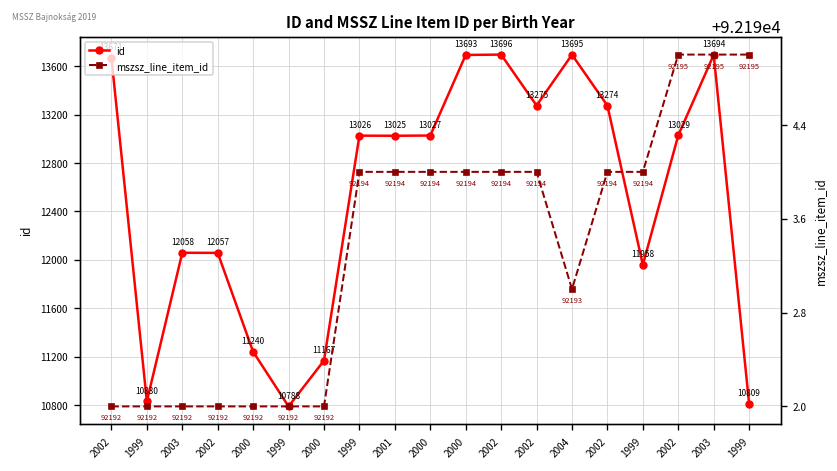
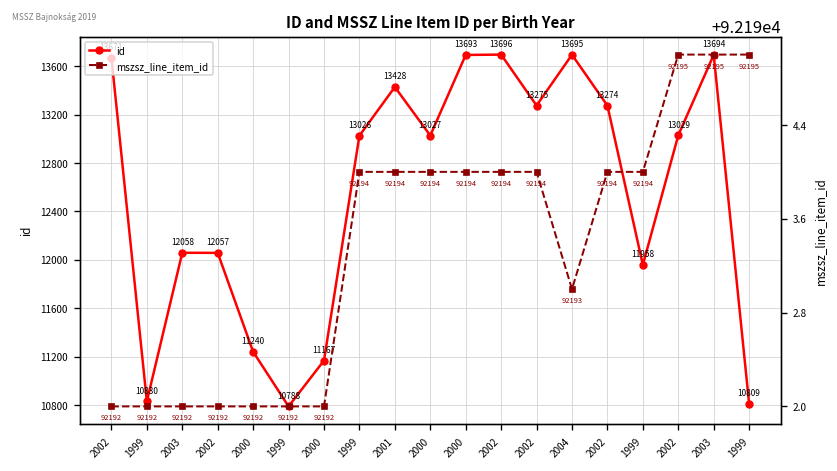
id, 2001: 13025 -> 13428
